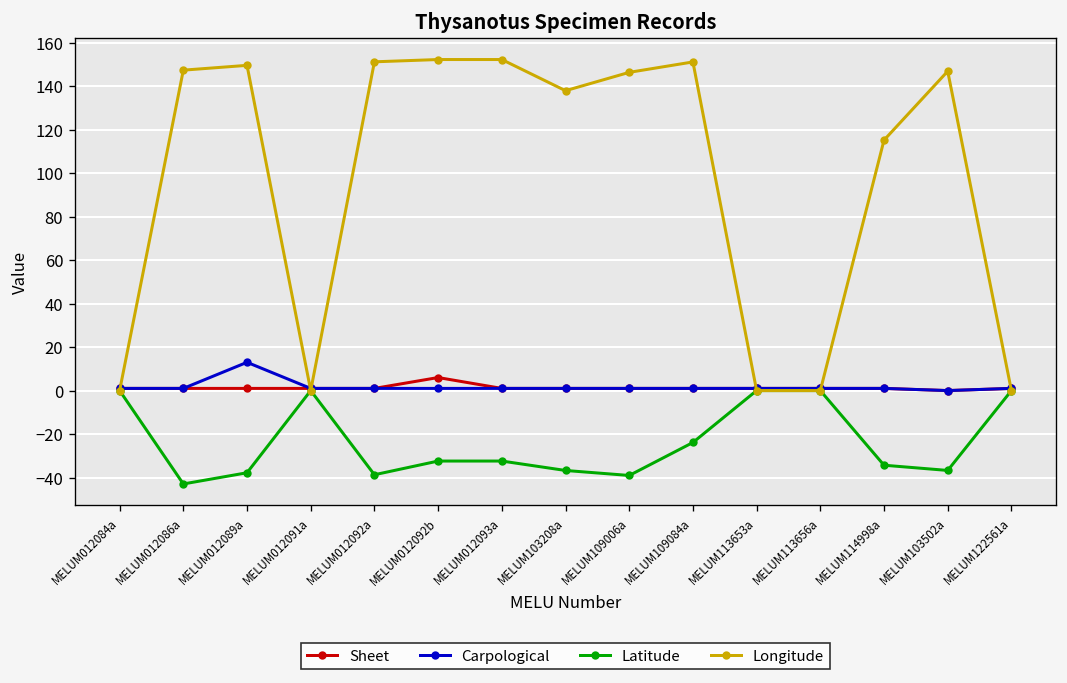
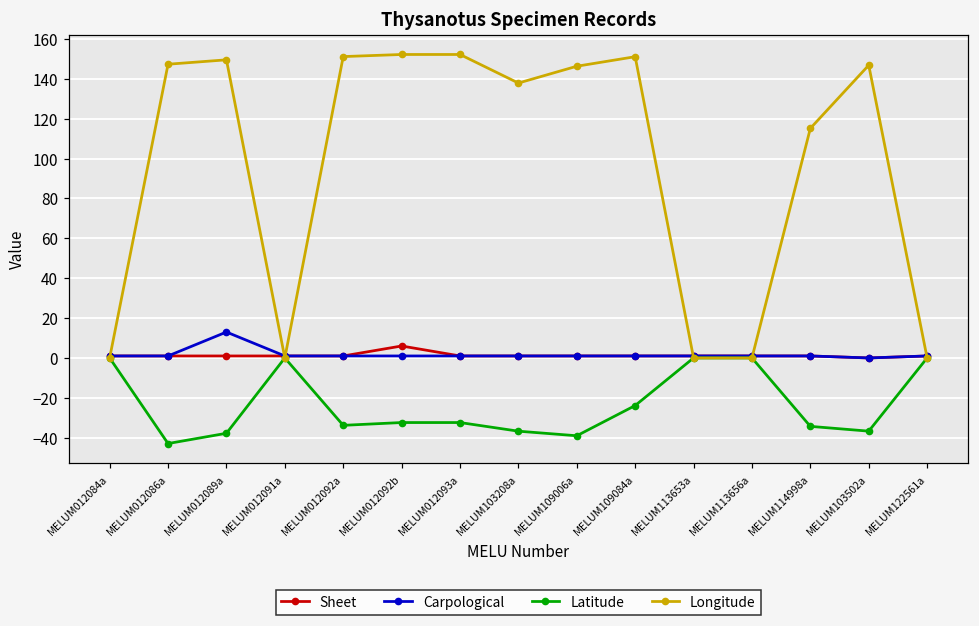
Latitude, MELUM012092a: -39 -> -34
